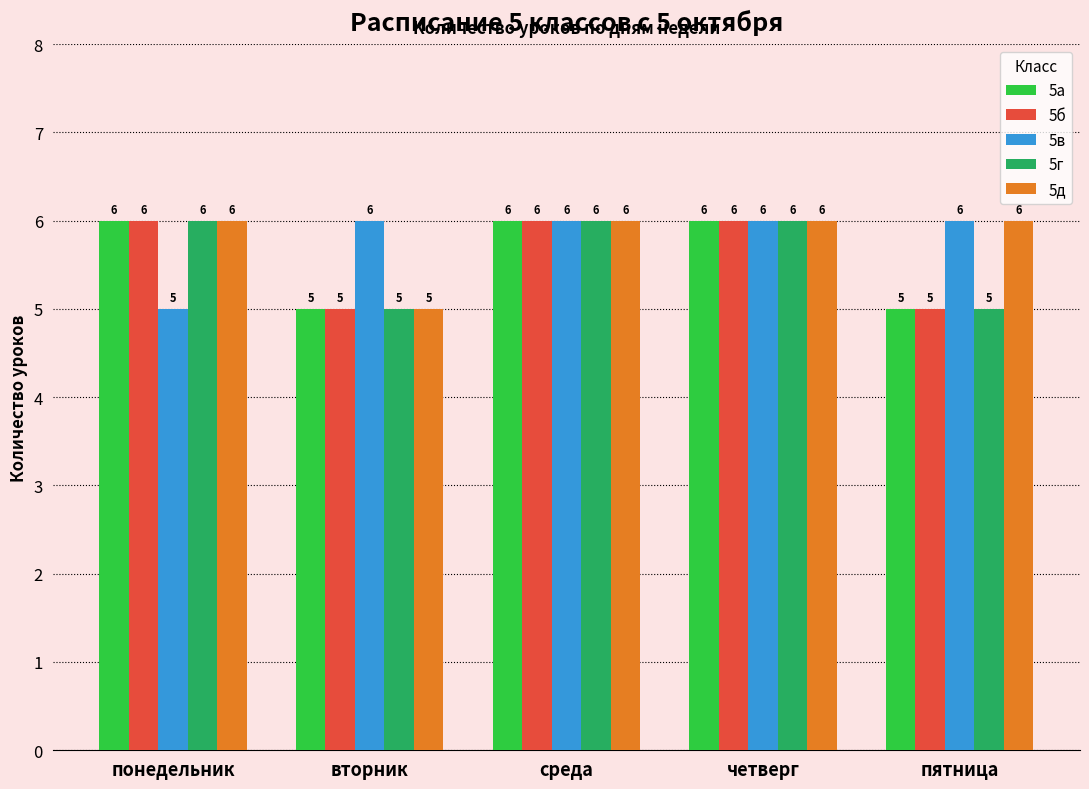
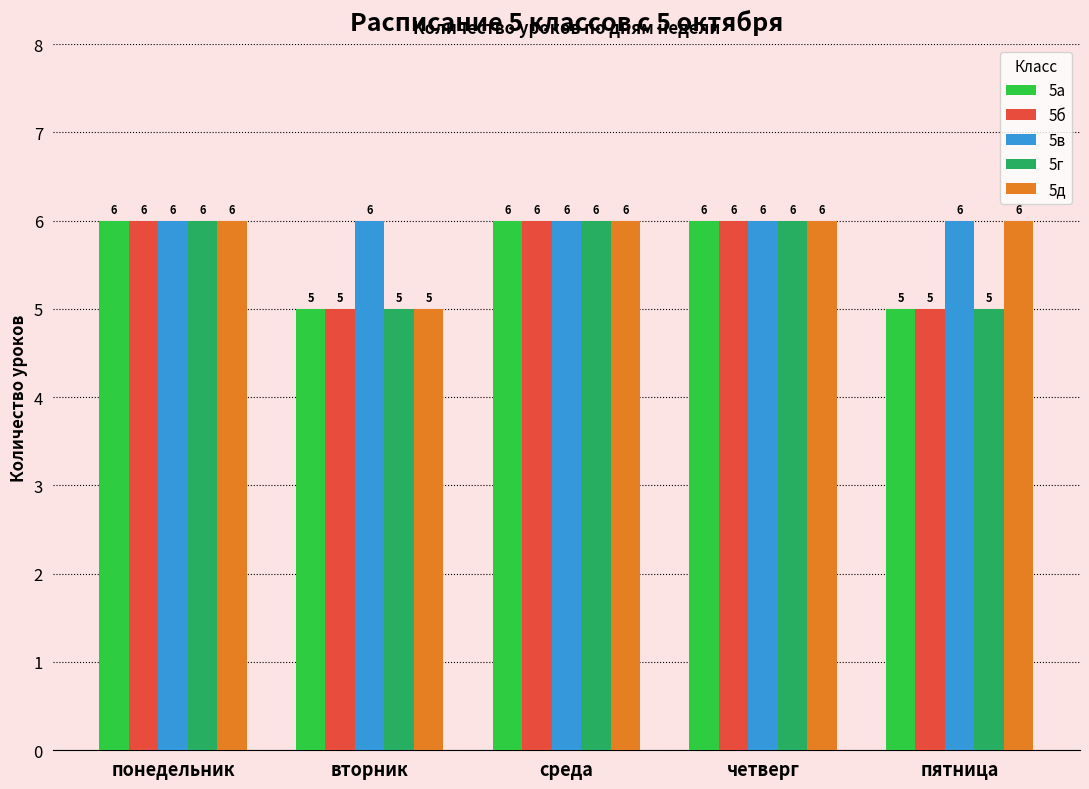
5в, понедельник: 5 -> 6
